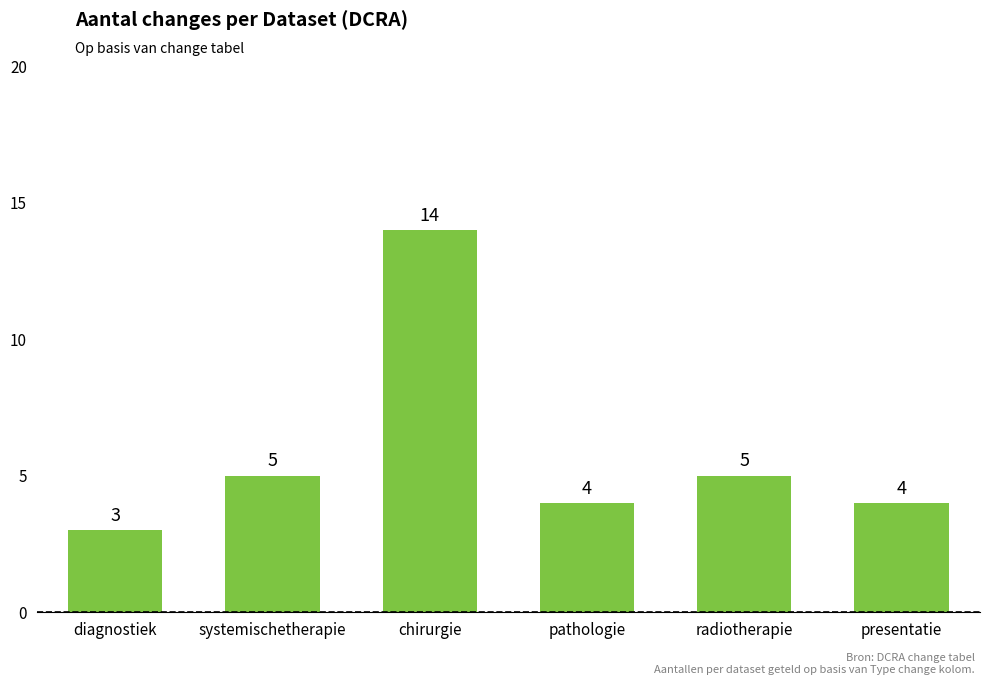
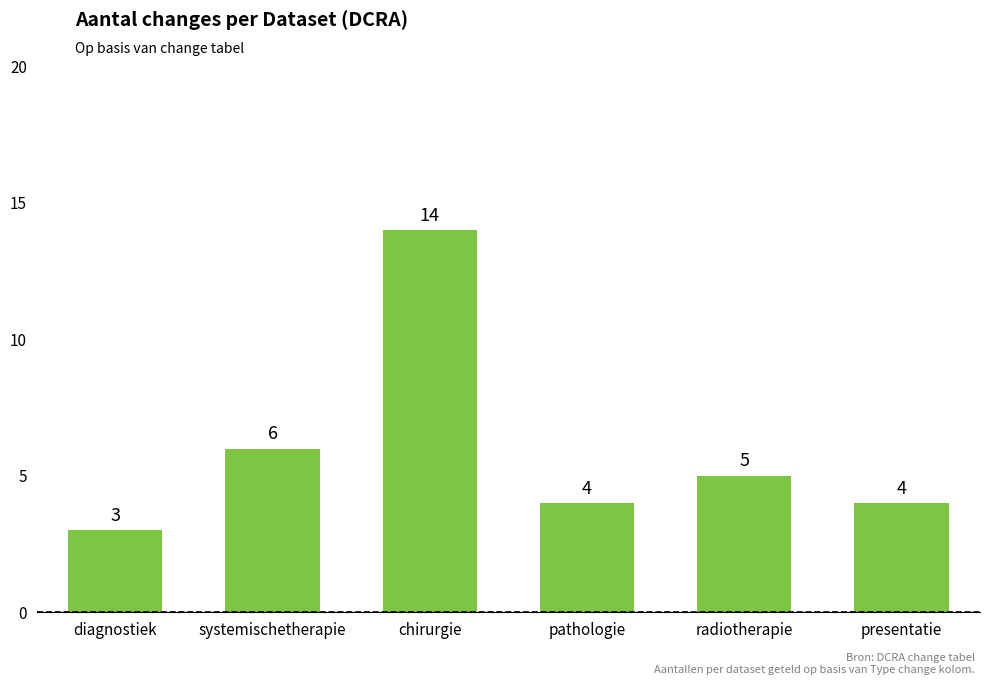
systemischetherapie: 5 -> 6
